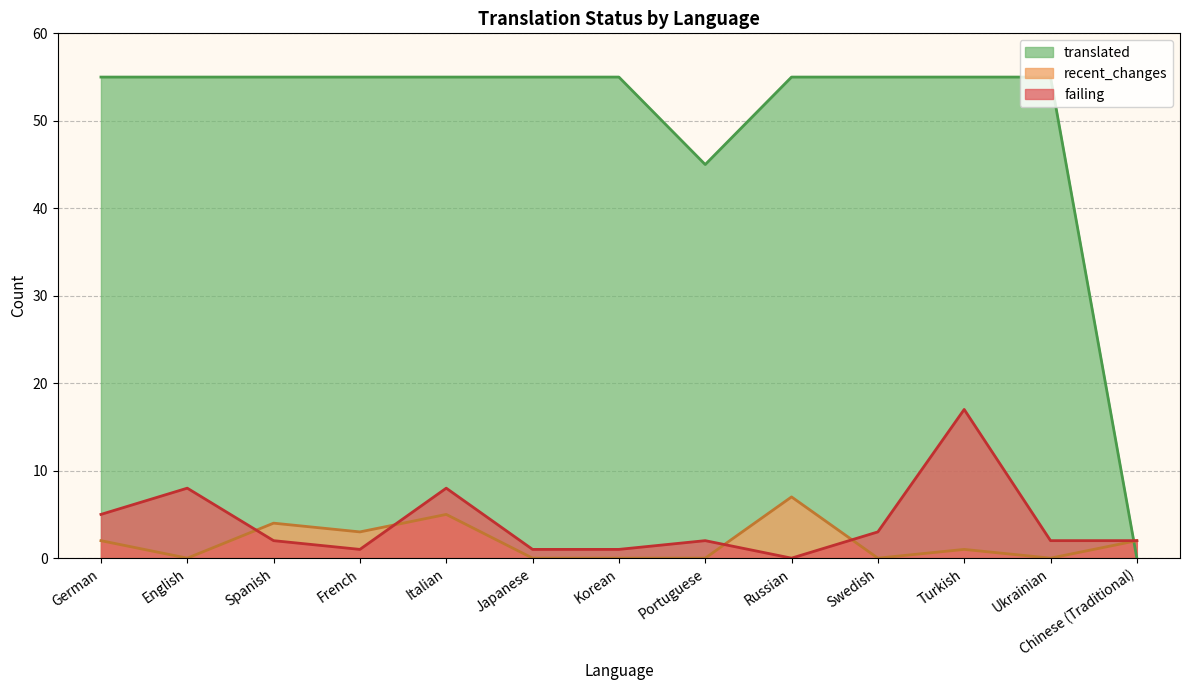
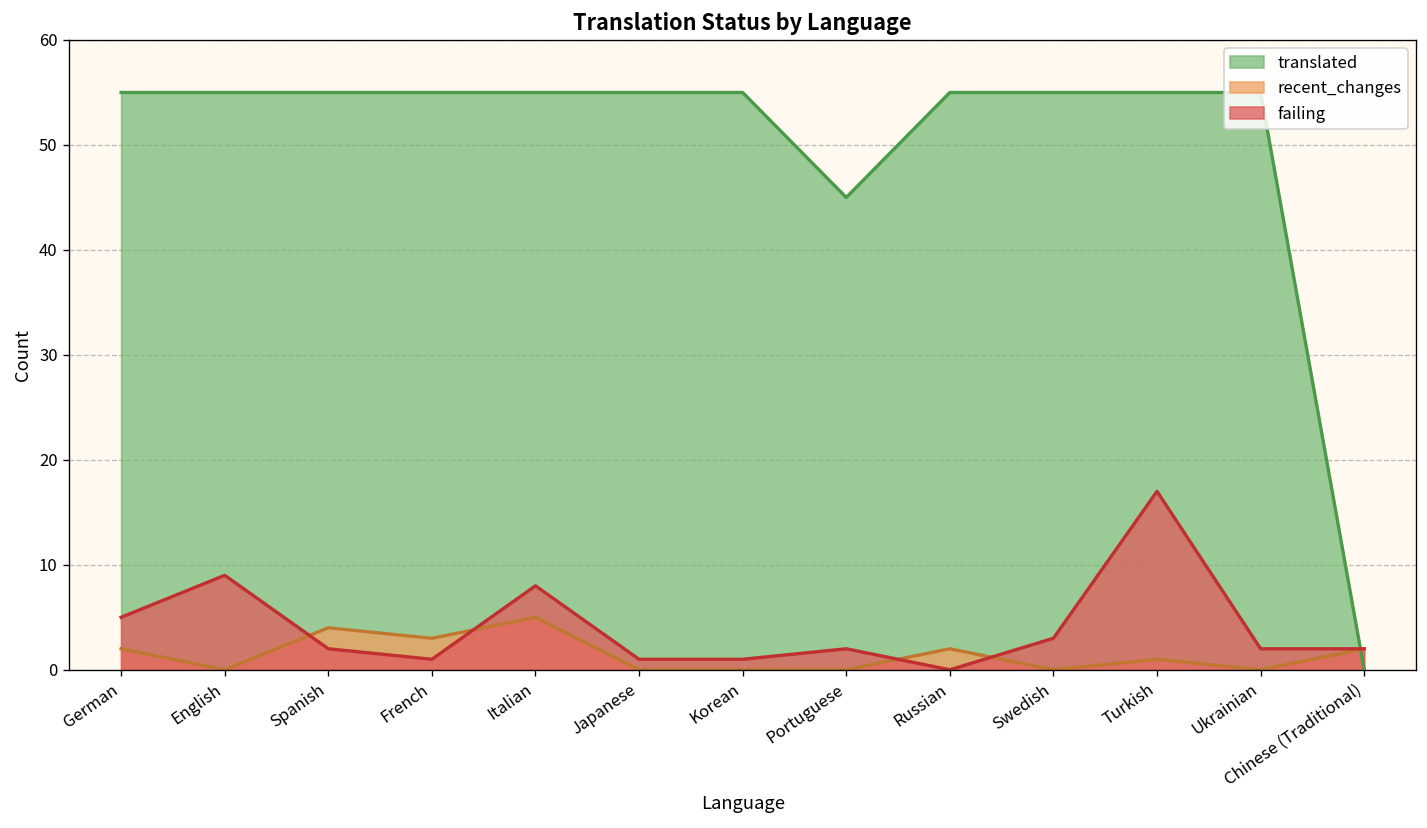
failing, English: 8 -> 9
recent_changes, Russian: 7 -> 2
